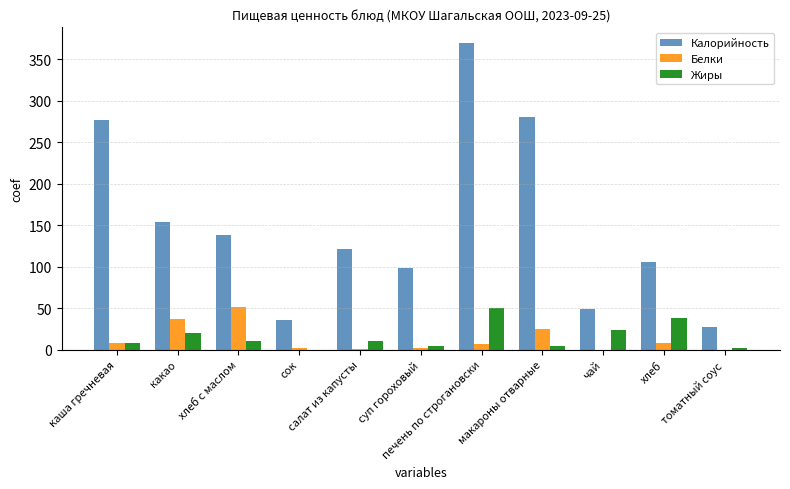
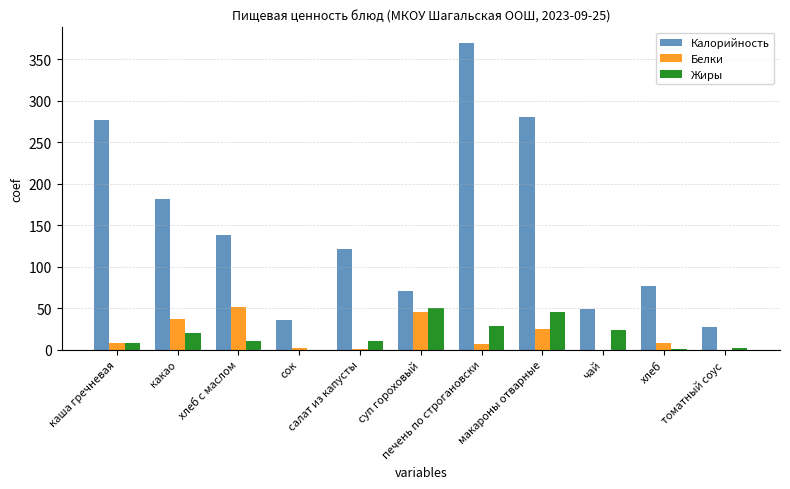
Калорийность, какао: 150 -> 180
Калорийность, суп гороховый: 100 -> 70
Белки, суп гороховый: 0 -> 50
Жиры, суп гороховый: 0 -> 50
Жиры, печень по строгановски: 50 -> 30
Жиры, макароны отварные: 0 -> 50
Калорийность, хлеб: 110 -> 80
Жиры, хлеб: 40 -> 0
